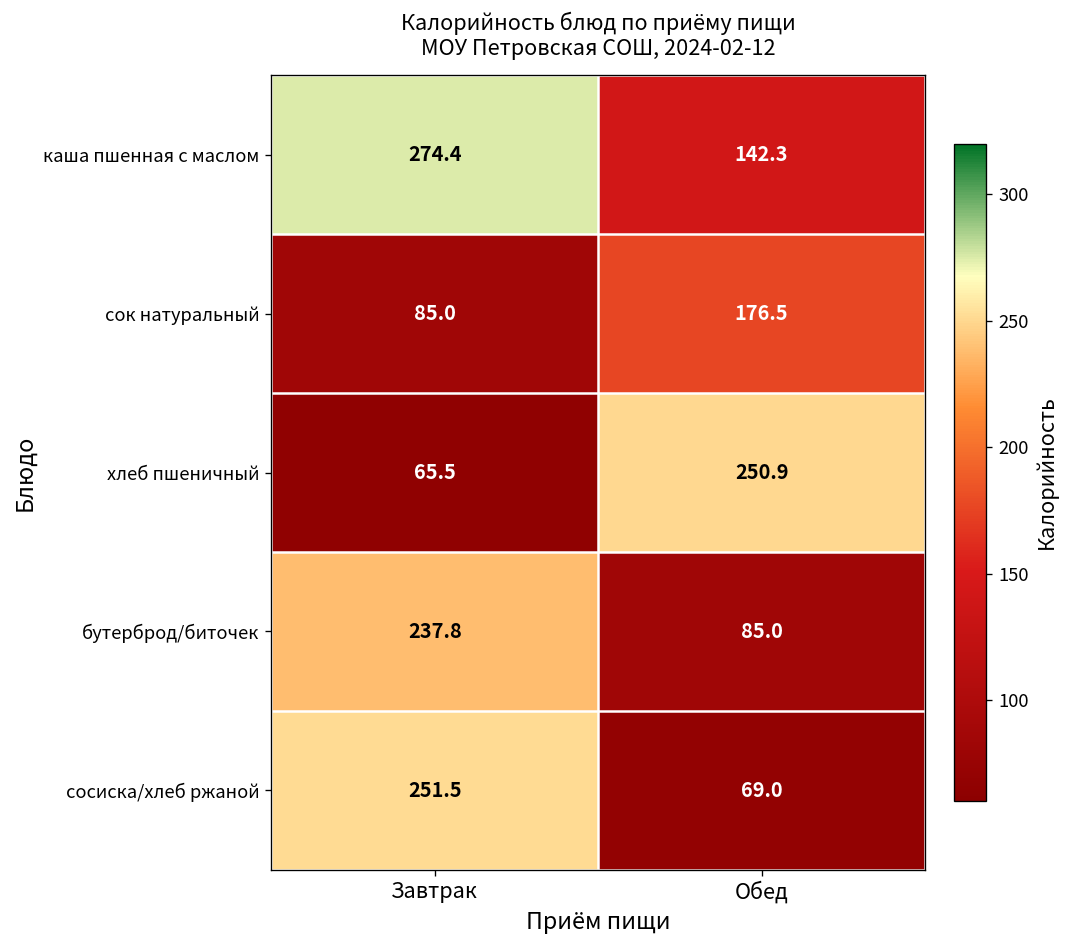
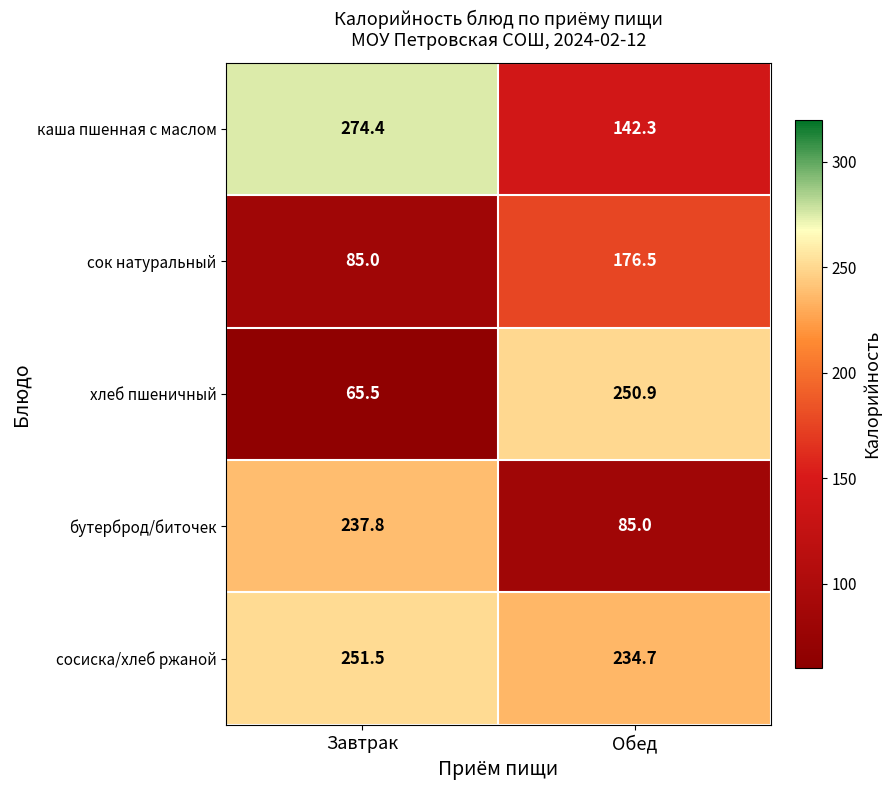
сосиска/хлеб ржаной, Обед: 69.0 -> 234.7
